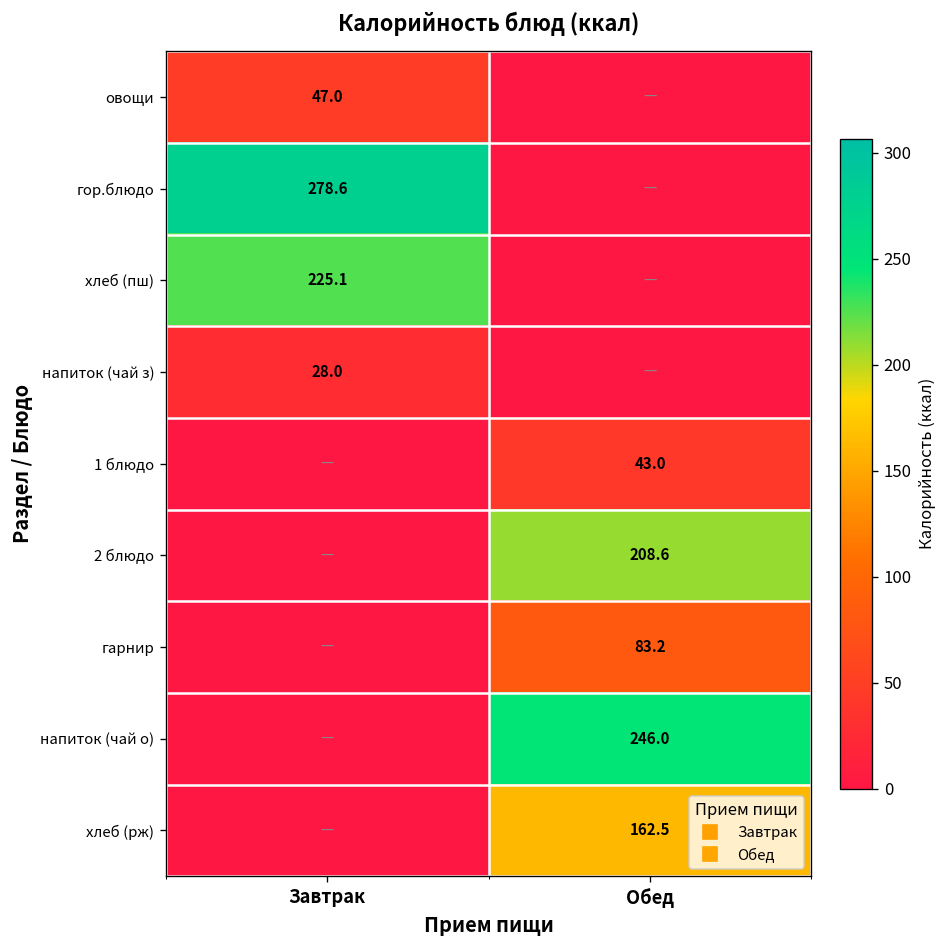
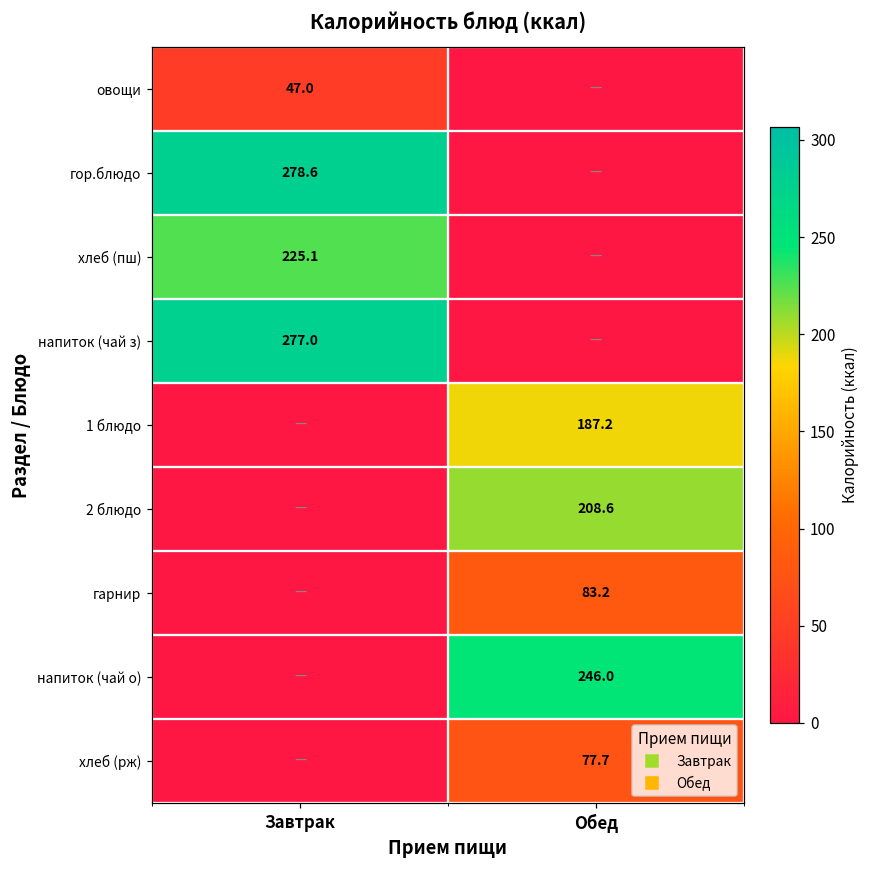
напиток (чай з), Завтрак: 28.0 -> 277.0
1 блюдо, Обед: 43.0 -> 187.2
хлеб (рж), Обед: 162.5 -> 77.7
